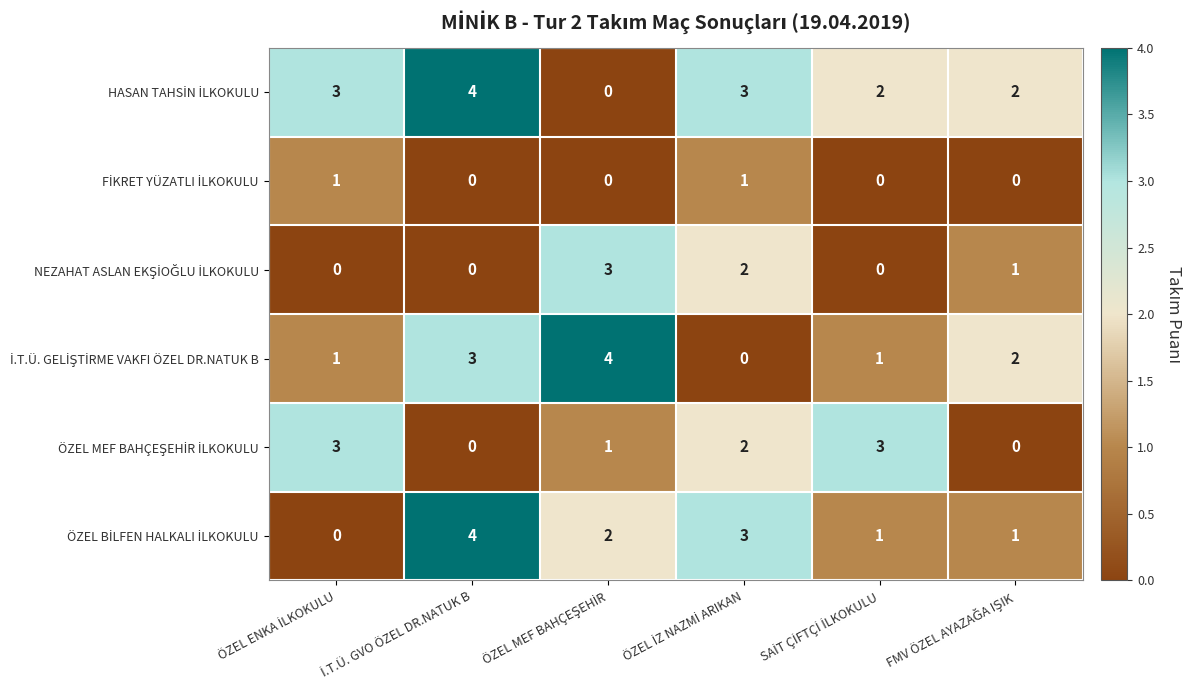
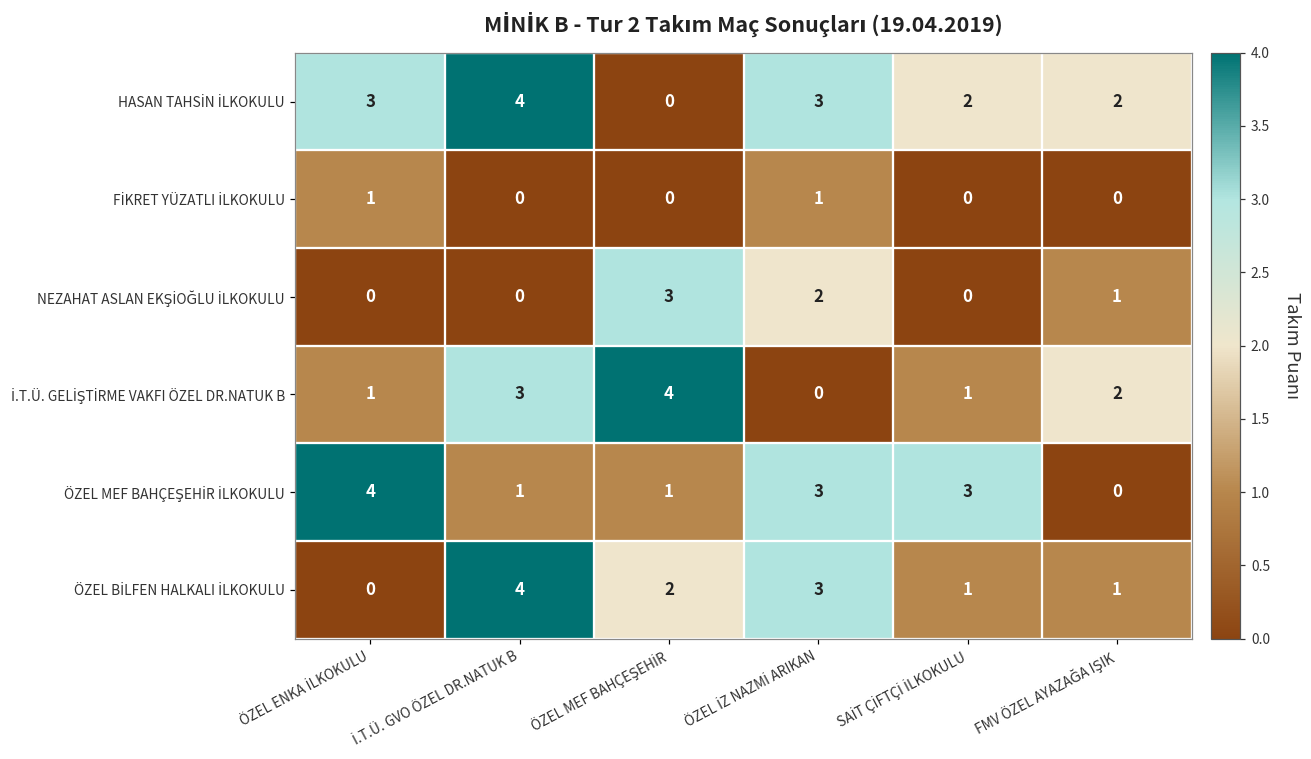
ÖZEL MEF BAHÇEŞEHİR İLKOKULU, ÖZEL ENKA İLKOKULU: 3 -> 4
ÖZEL MEF BAHÇEŞEHİR İLKOKULU, İ.T.Ü. GVO ÖZEL DR.NATUK B: 0 -> 1
ÖZEL MEF BAHÇEŞEHİR İLKOKULU, ÖZEL İZ NAZMİ ARIKAN: 2 -> 3
